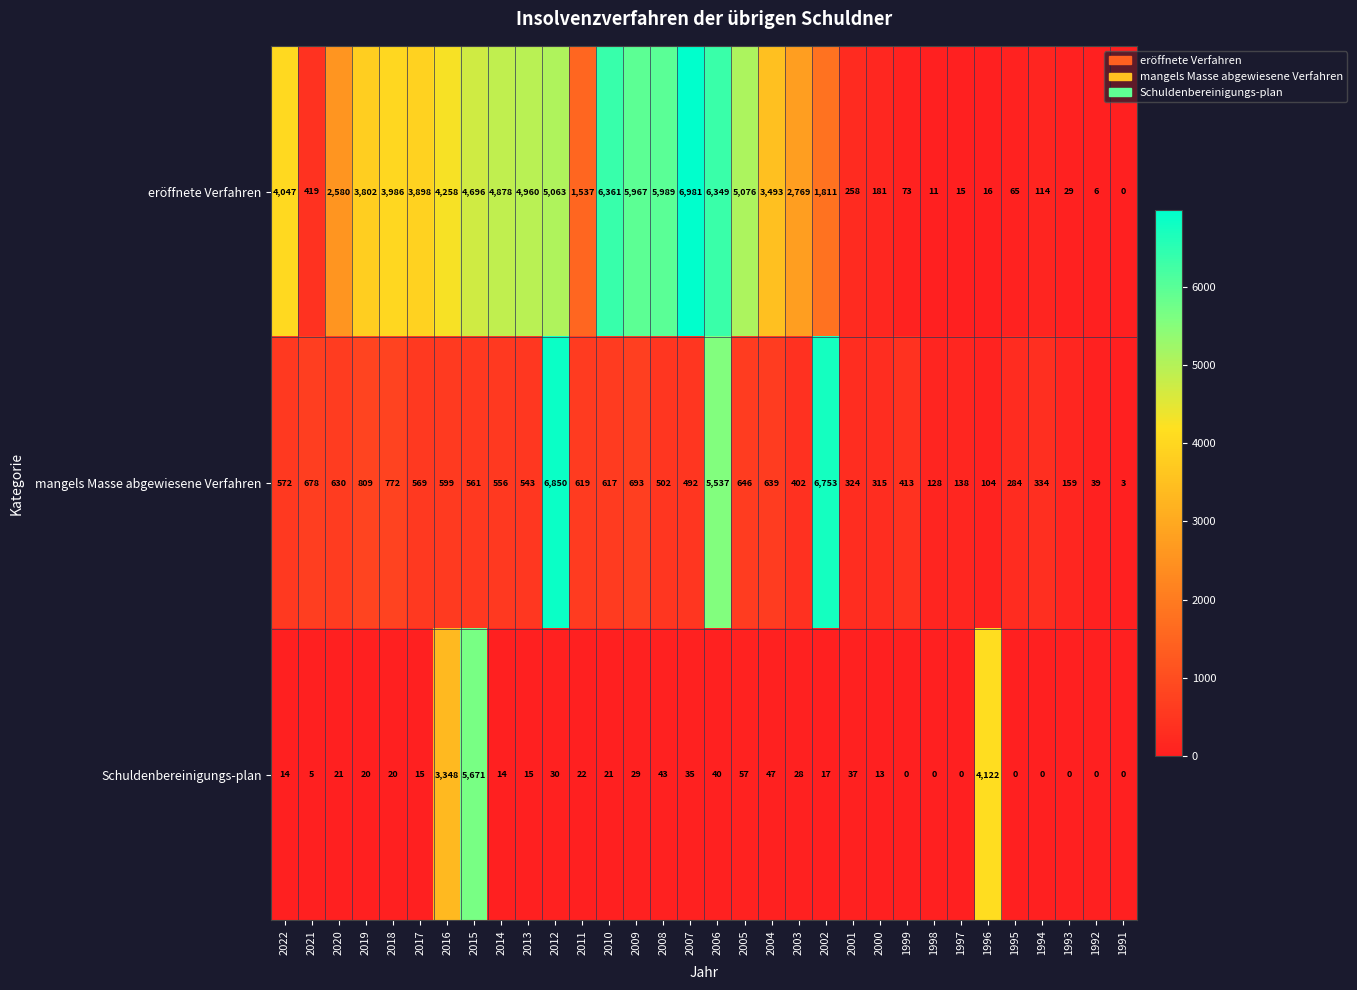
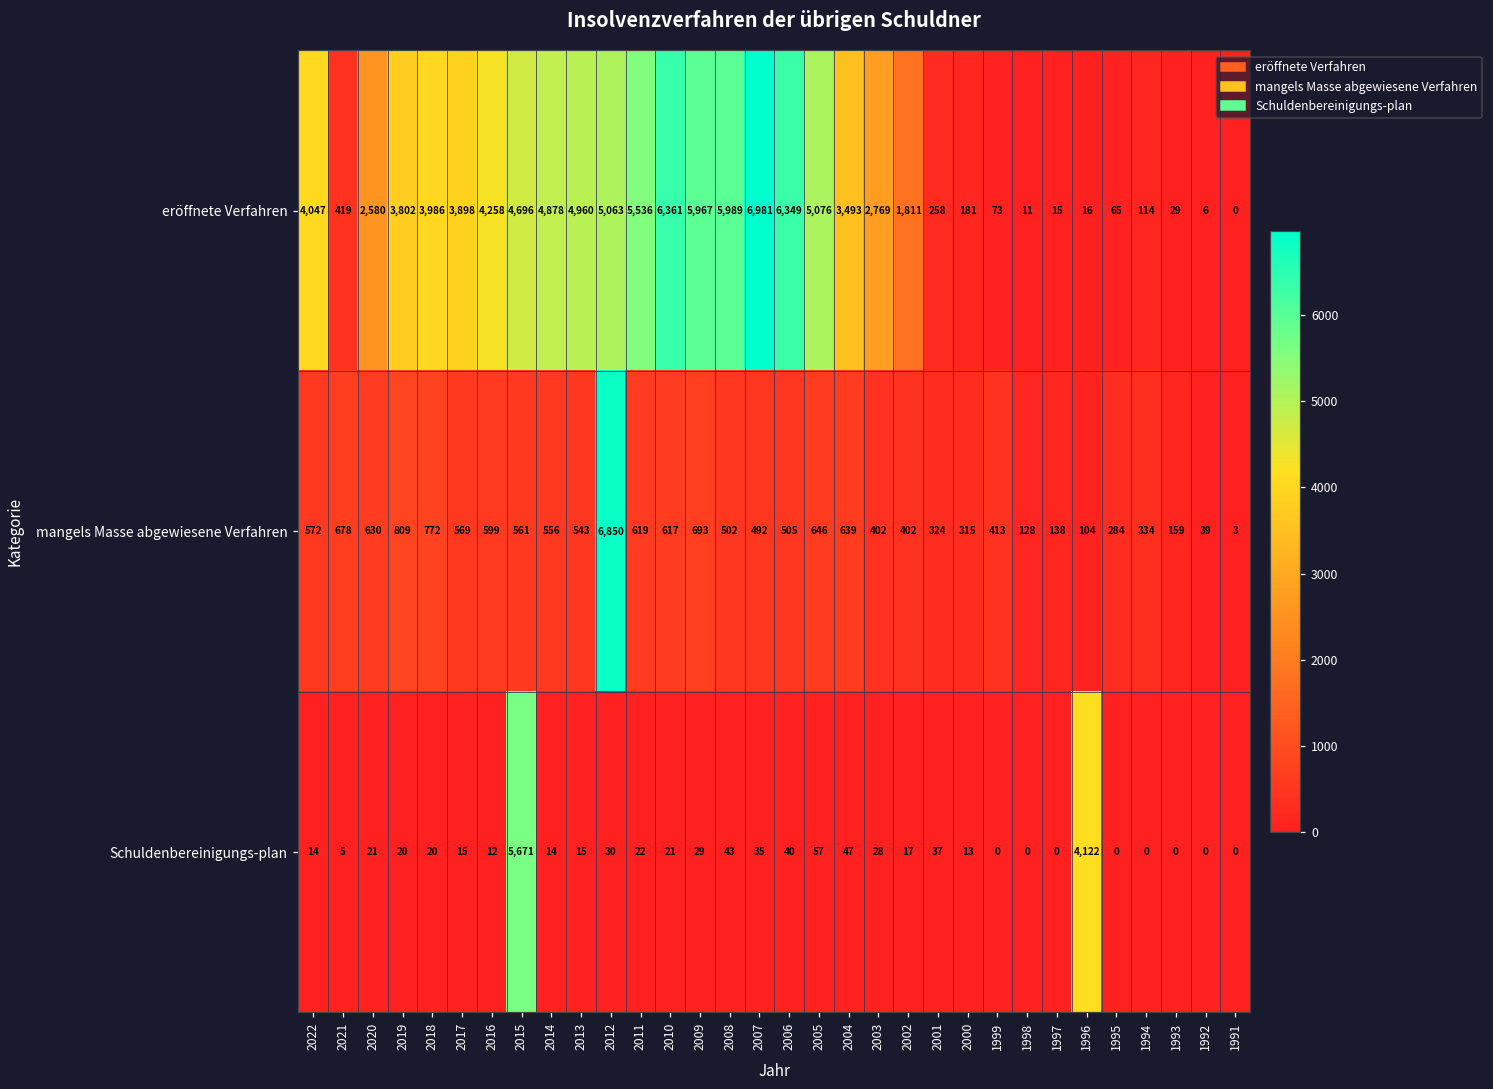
eröffnete Verfahren, 2011: 1,537 -> 5,536
mangels Masse abgewiesene Verfahren, 2006: 5,537 -> 505
mangels Masse abgewiesene Verfahren, 2002: 6,753 -> 402
Schuldenbereinigungs-plan, 2016: 3,348 -> 12
